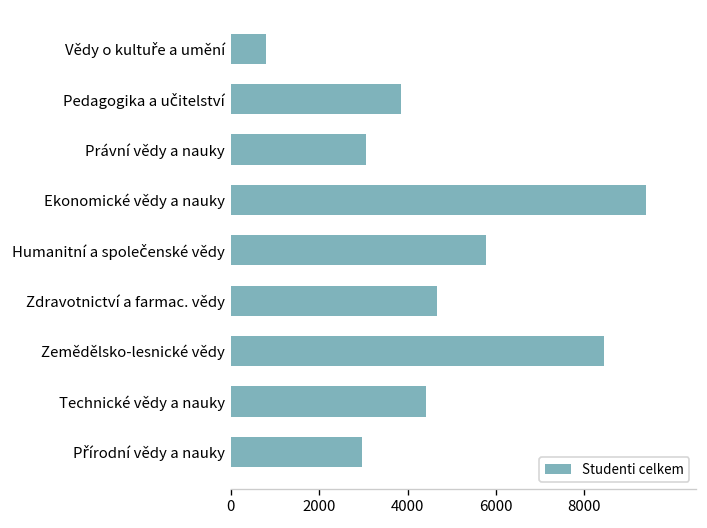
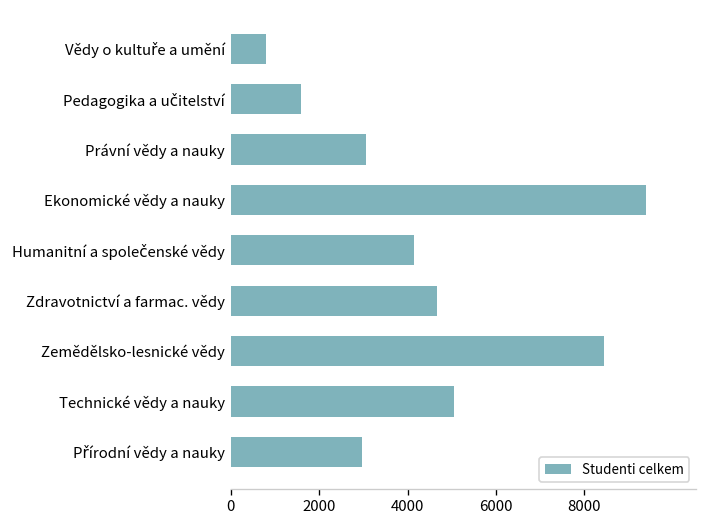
Pedagogika a učitelství: 3800 -> 1600
Humanitní a společenské vědy: 5800 -> 4100
Technické vědy a nauky: 4400 -> 5100
